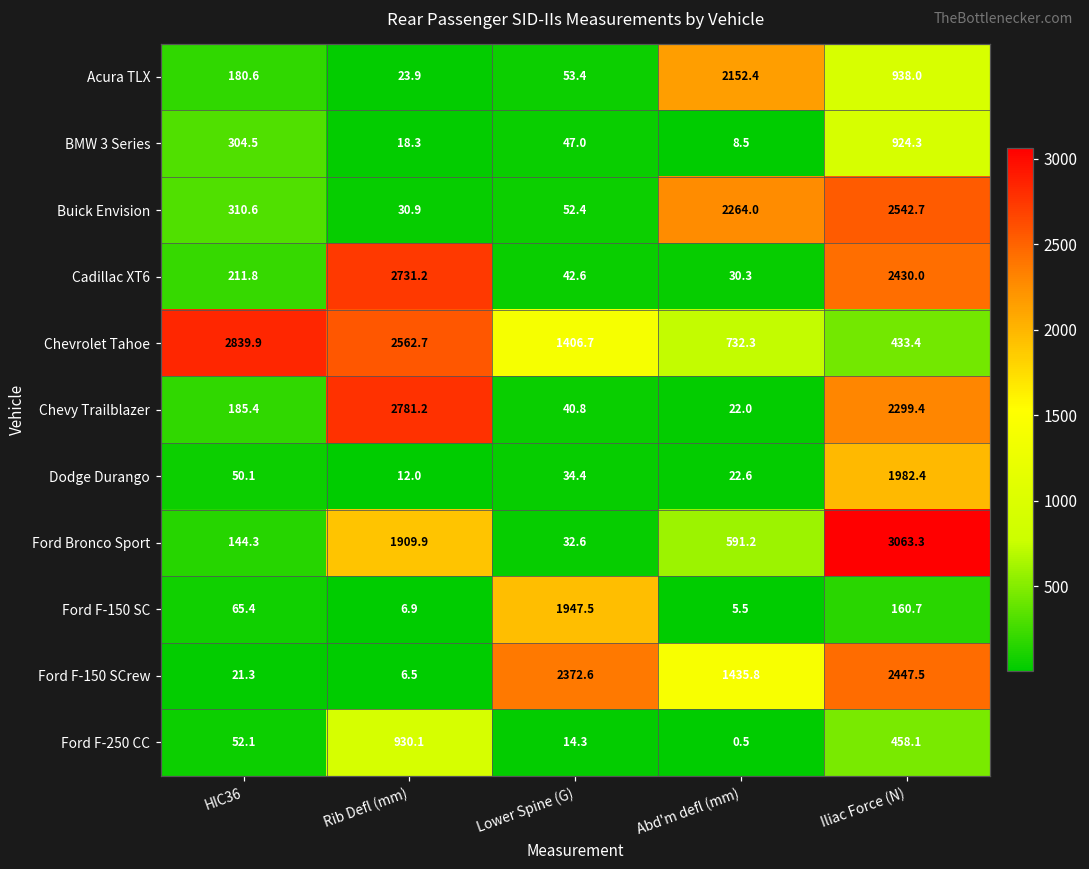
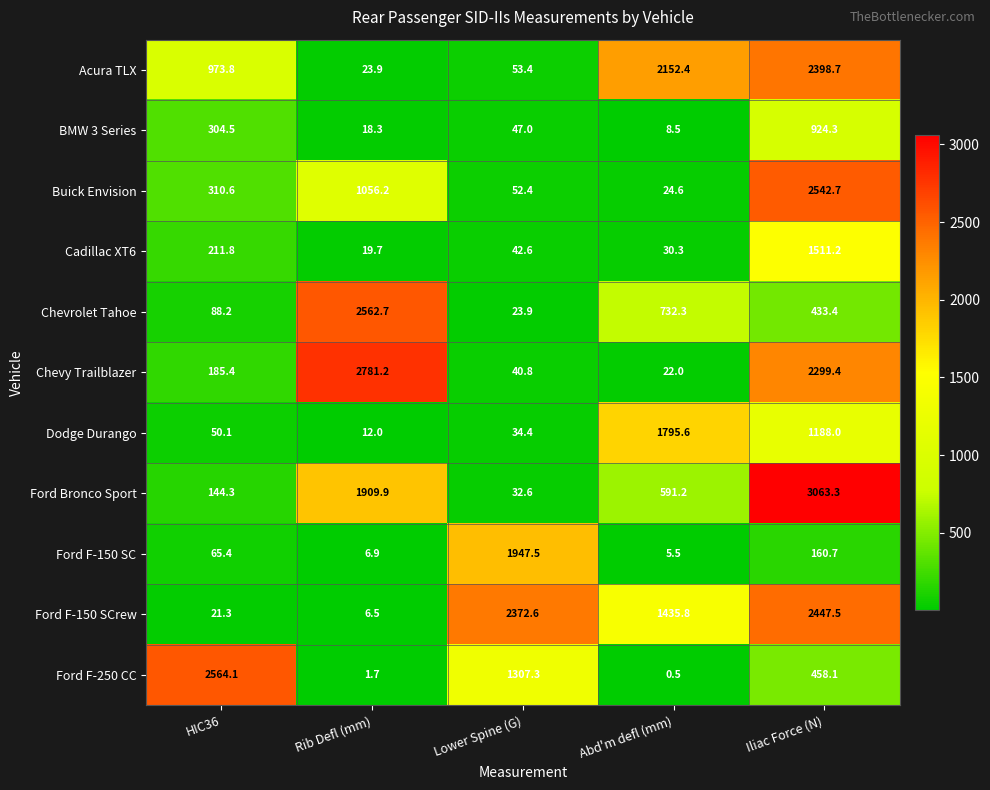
Acura TLX, HIC36: 180.6 -> 973.8
Acura TLX, Iliac Force (N): 938.0 -> 2398.7
Buick Envision, Rib Defl (mm): 30.9 -> 1056.2
Buick Envision, Abd'm defl (mm): 2264.0 -> 24.6
Cadillac XT6, Rib Defl (mm): 2731.2 -> 19.7
Cadillac XT6, Iliac Force (N): 2430.0 -> 1511.2
Chevrolet Tahoe, HIC36: 2839.9 -> 88.2
Chevrolet Tahoe, Lower Spine (G): 1406.7 -> 23.9
Dodge Durango, Abd'm defl (mm): 22.6 -> 1795.6
Dodge Durango, Iliac Force (N): 1982.4 -> 1188.0
Ford F-250 CC, HIC36: 52.1 -> 2564.1
Ford F-250 CC, Rib Defl (mm): 930.1 -> 1.7
Ford F-250 CC, Lower Spine (G): 14.3 -> 1307.3
